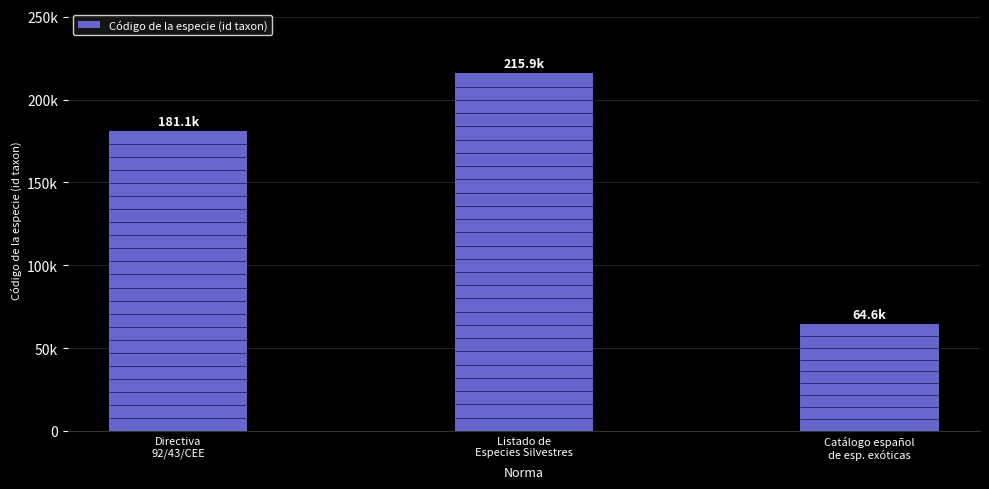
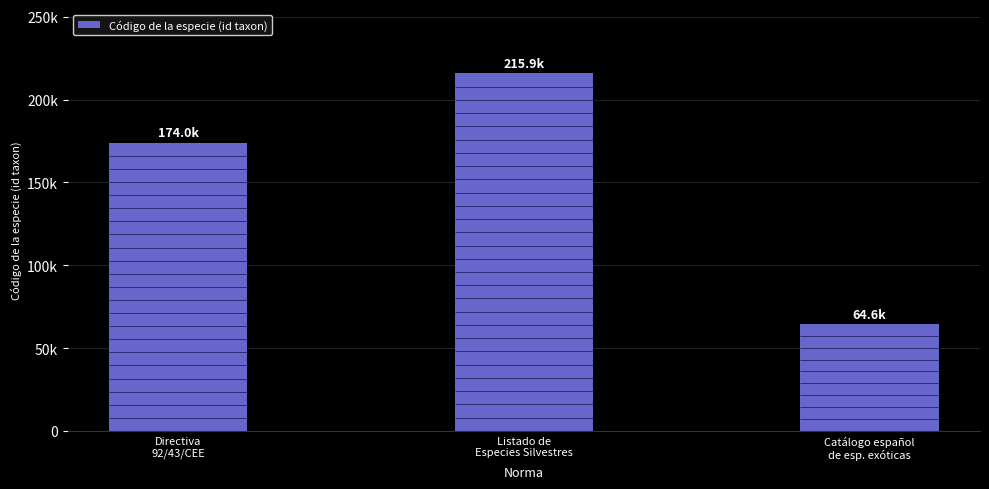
Directiva 92/43/CEE: 181.1k -> 174.0k
